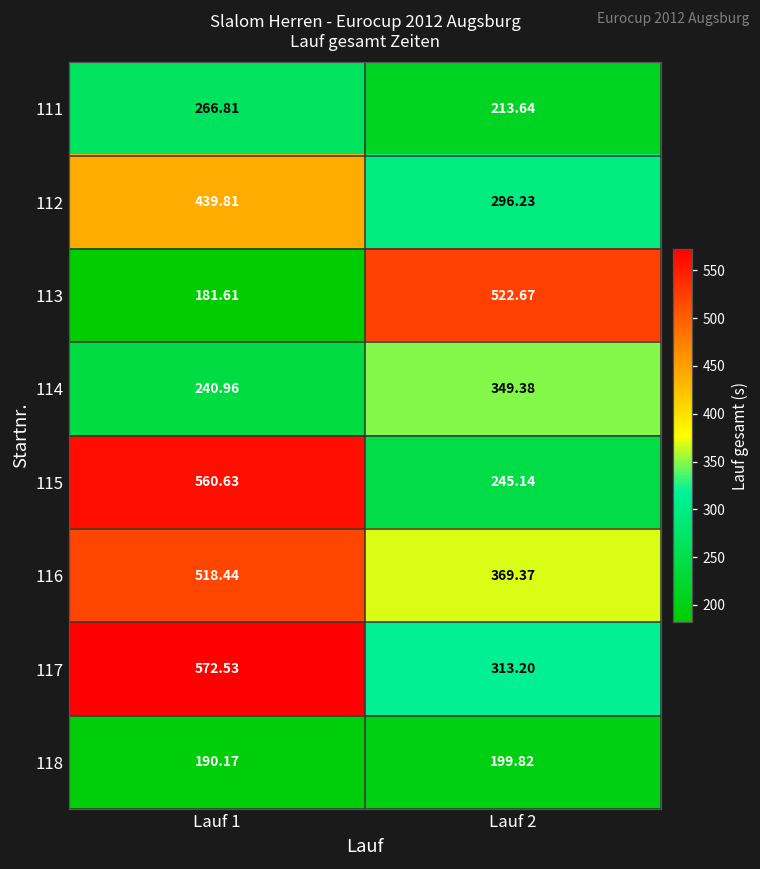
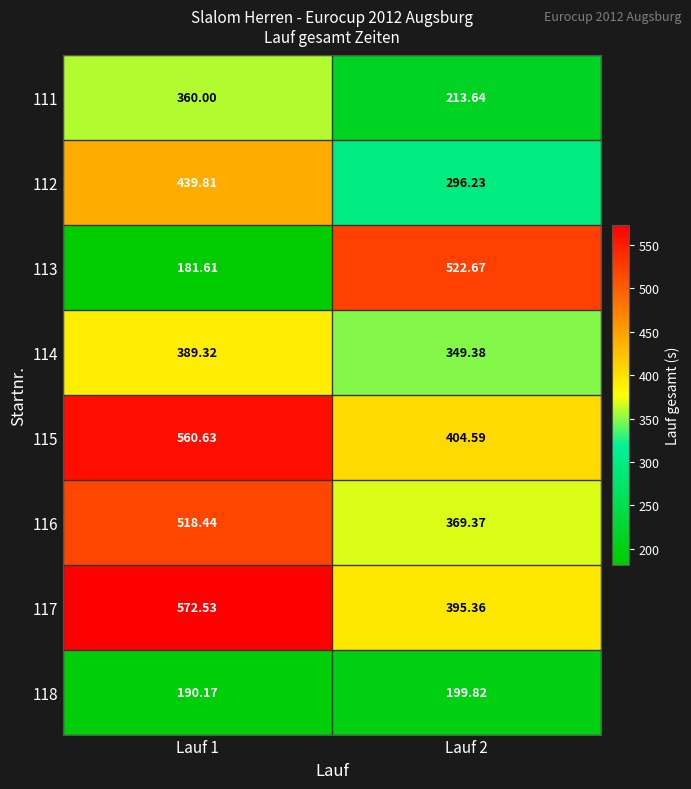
111, Lauf 1: 266.81 -> 360.00
114, Lauf 1: 240.96 -> 389.32
115, Lauf 2: 245.14 -> 404.59
117, Lauf 2: 313.20 -> 395.36
